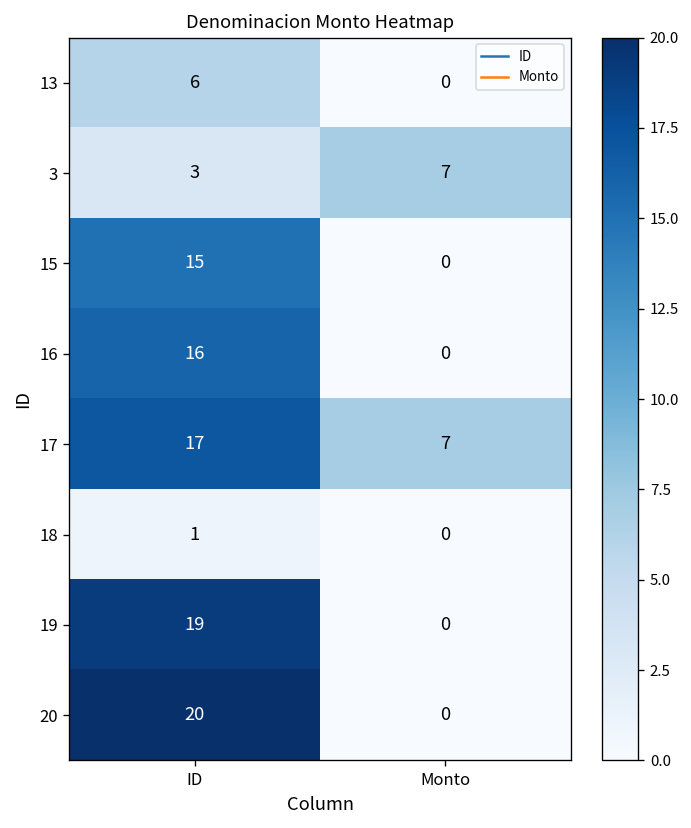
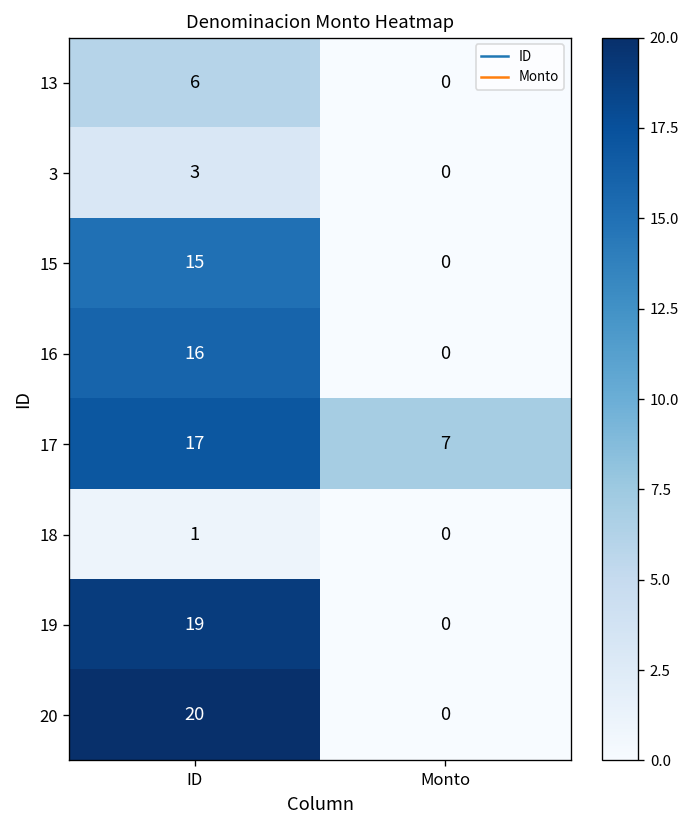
3, Monto: 7 -> 0
